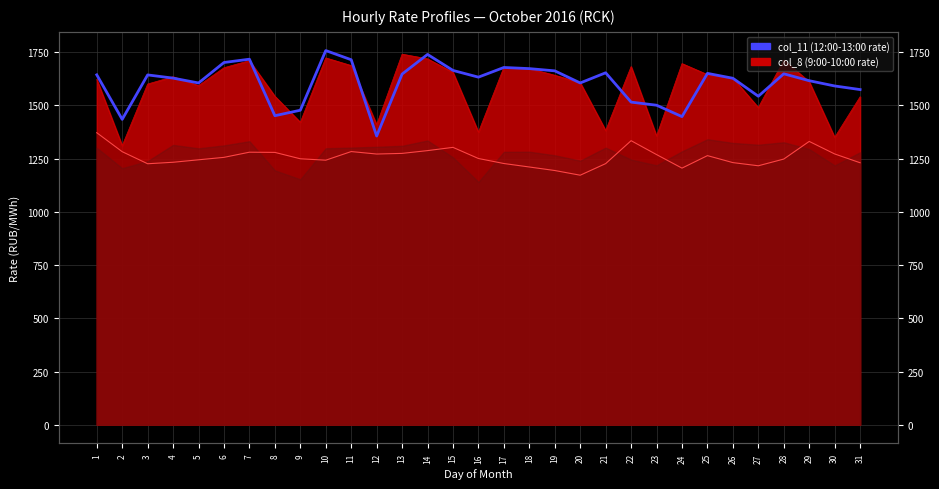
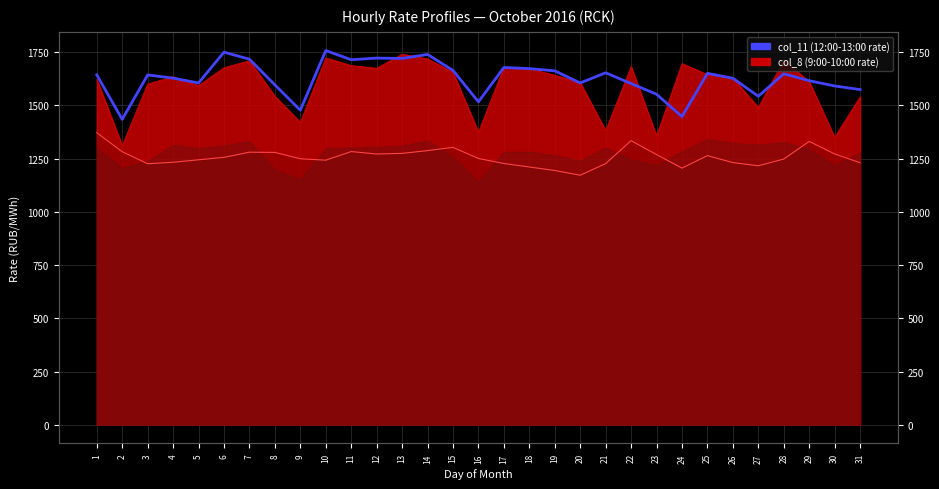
col_11 (12:00-13:00 rate), 6: 1700 -> 1750
col_11 (12:00-13:00 rate), 8: 1450 -> 1600
col_8 (9:00-10:00 rate), 12: 1410 -> 1670
col_11 (12:00-13:00 rate), 12: 1360 -> 1720
col_11 (12:00-13:00 rate), 13: 1650 -> 1720
col_11 (12:00-13:00 rate), 16: 1630 -> 1520
col_11 (12:00-13:00 rate), 22: 1520 -> 1600
col_11 (12:00-13:00 rate), 23: 1500 -> 1550
